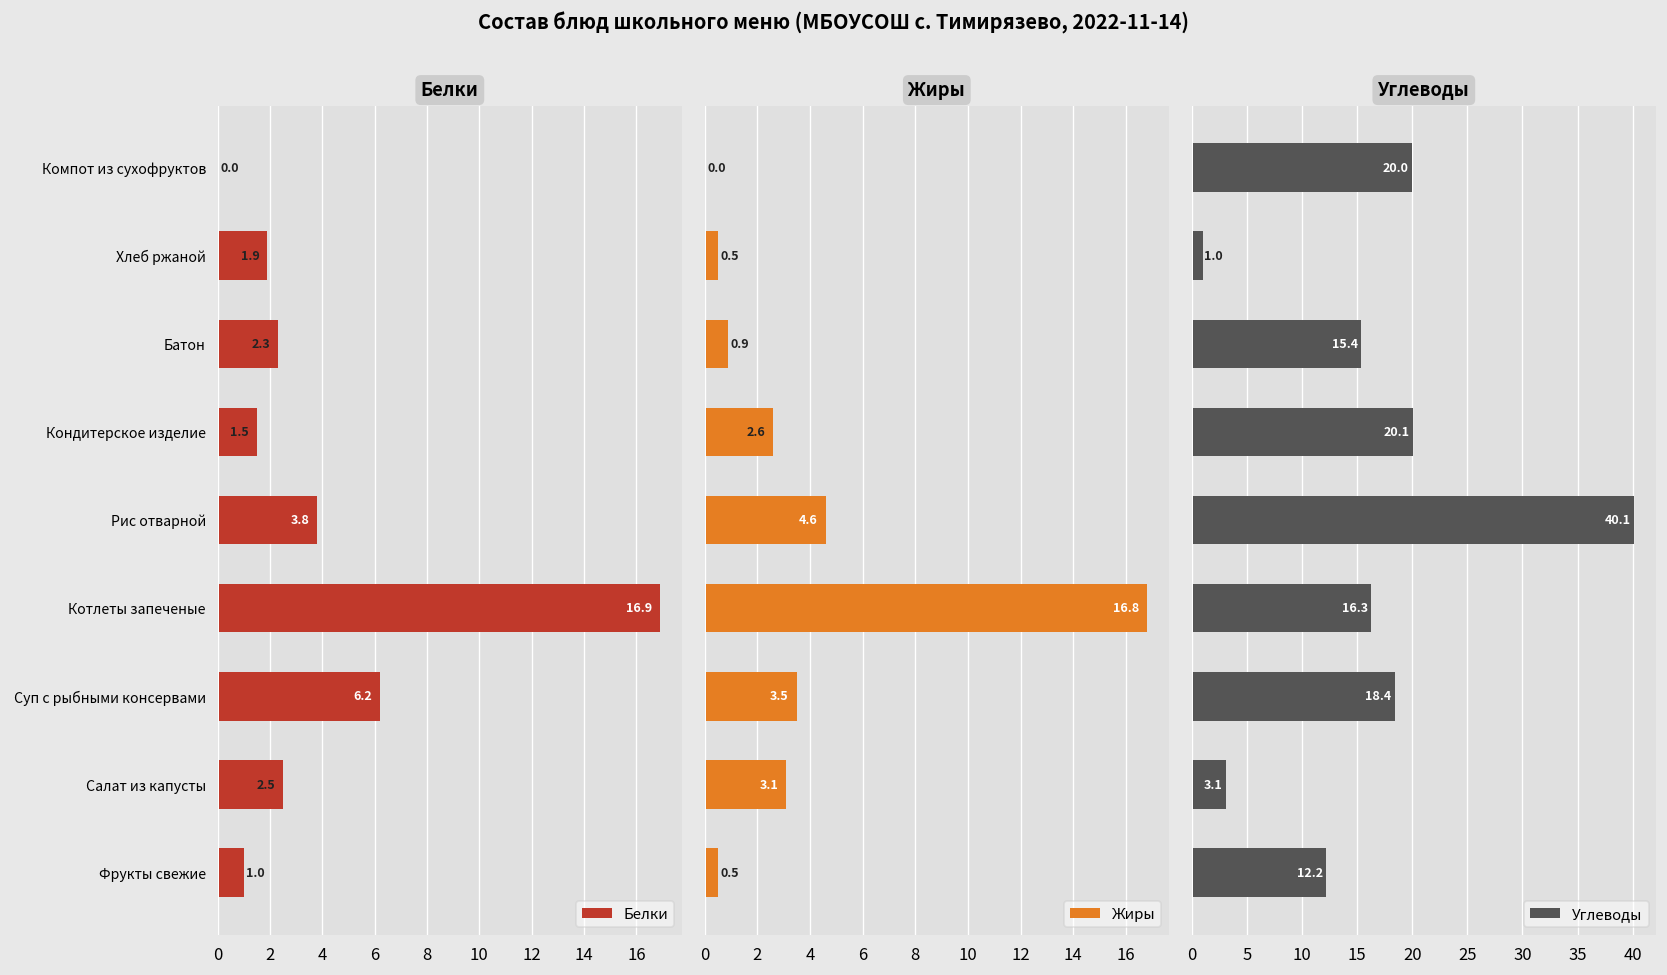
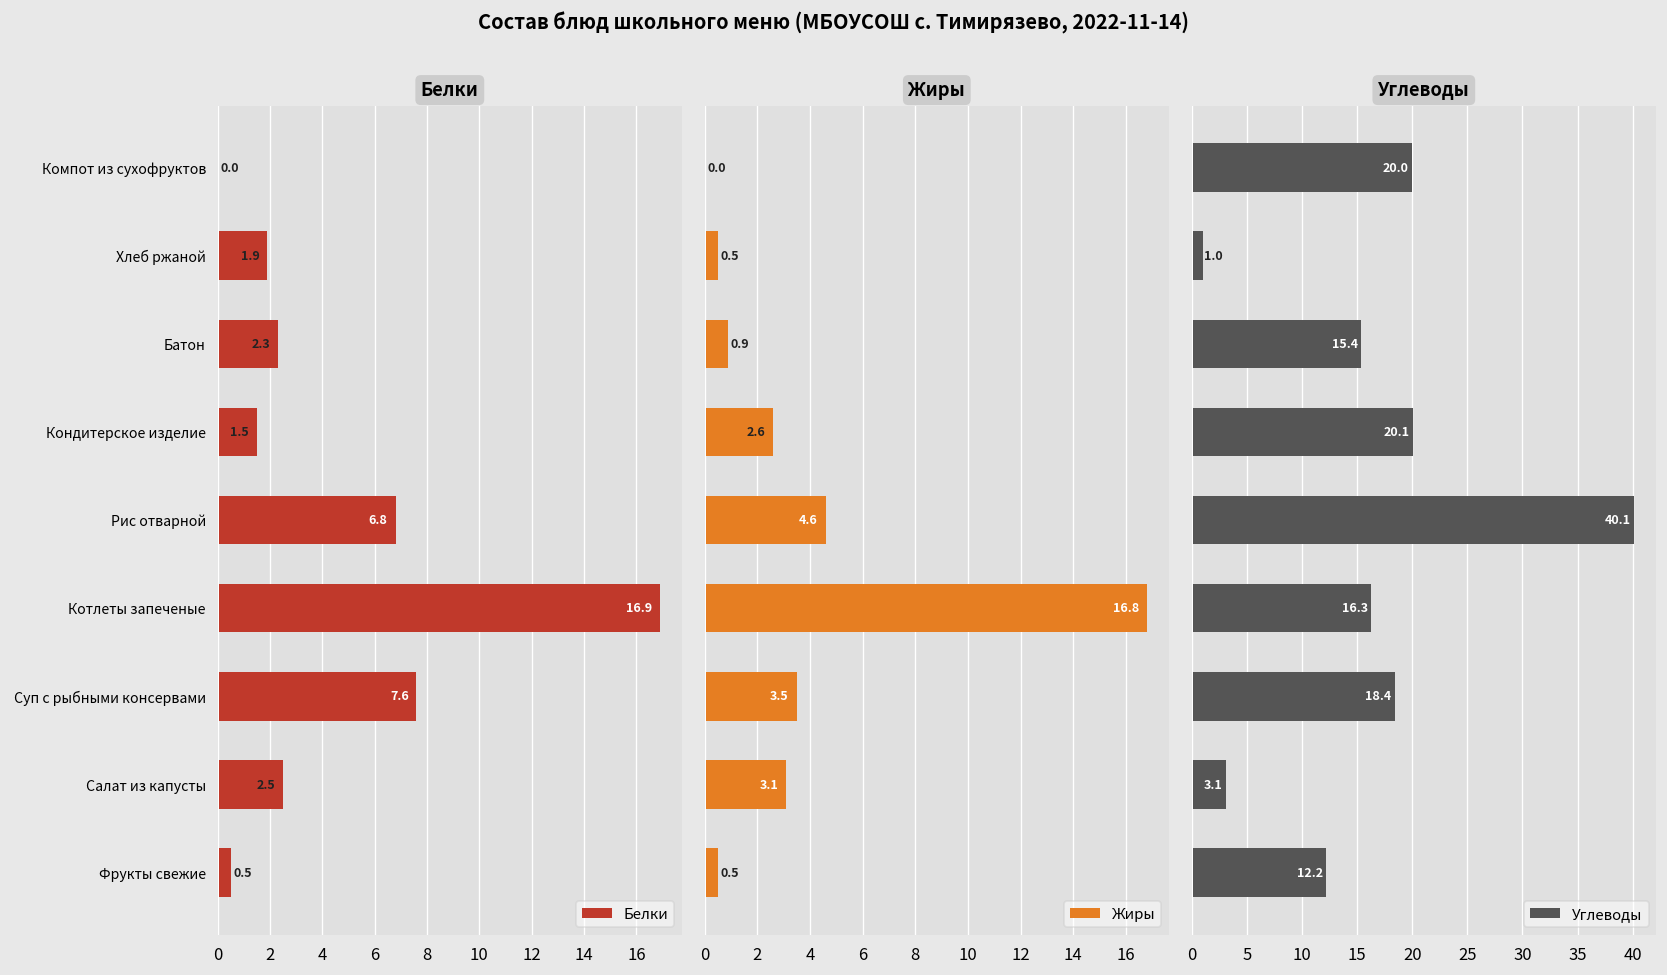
Белки, Рис отварной: 3.8 -> 6.8
Белки, Суп с рыбными консервами: 6.2 -> 7.6
Белки, Фрукты свежие: 1.0 -> 0.5
